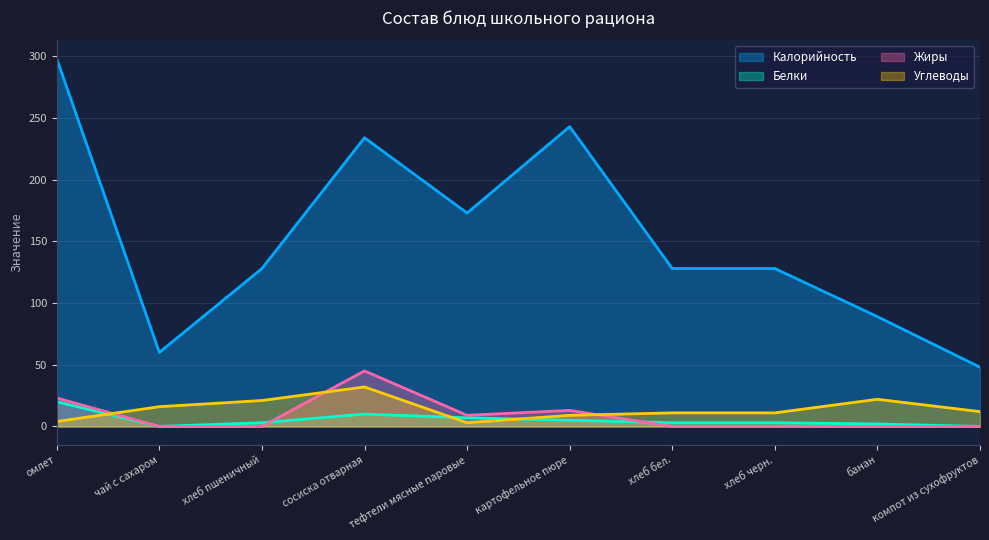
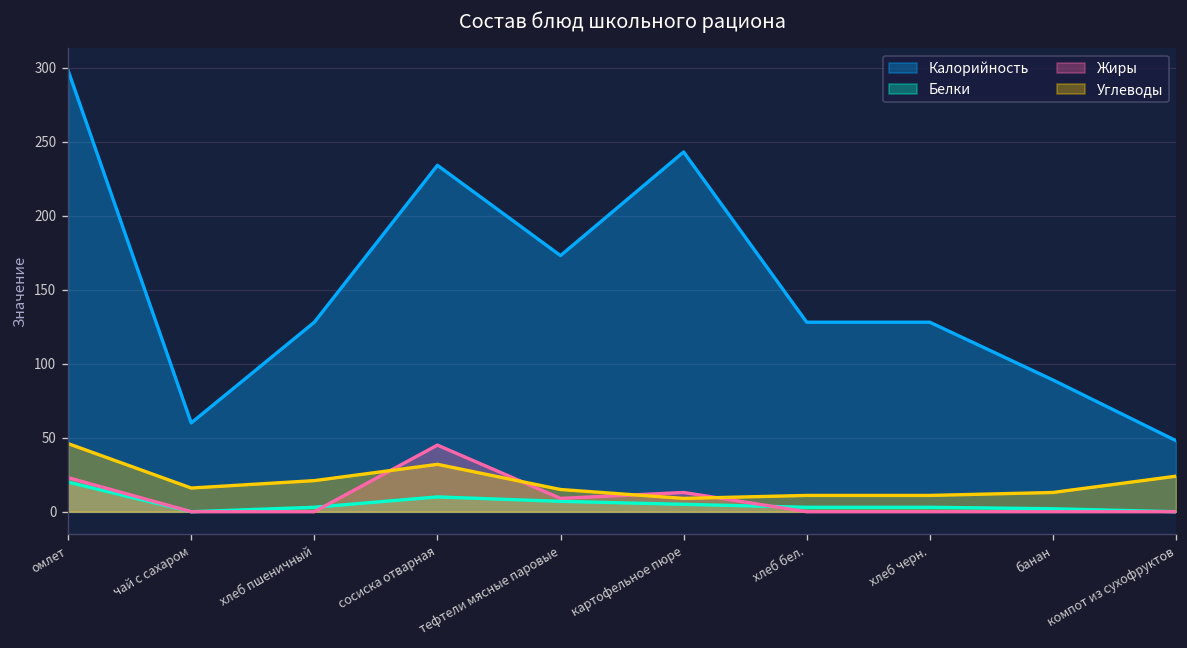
Углеводы, омлет: 4 -> 46
Углеводы, тефтели мясные паровые: 3 -> 15
Углеводы, банан: 22 -> 13
Углеводы, компот из сухофруктов: 12 -> 24
